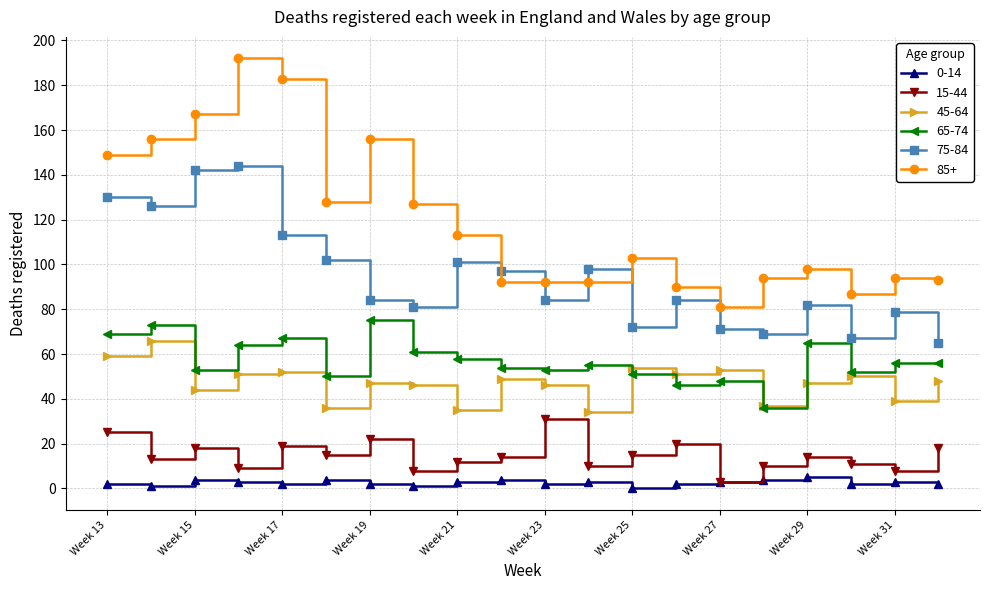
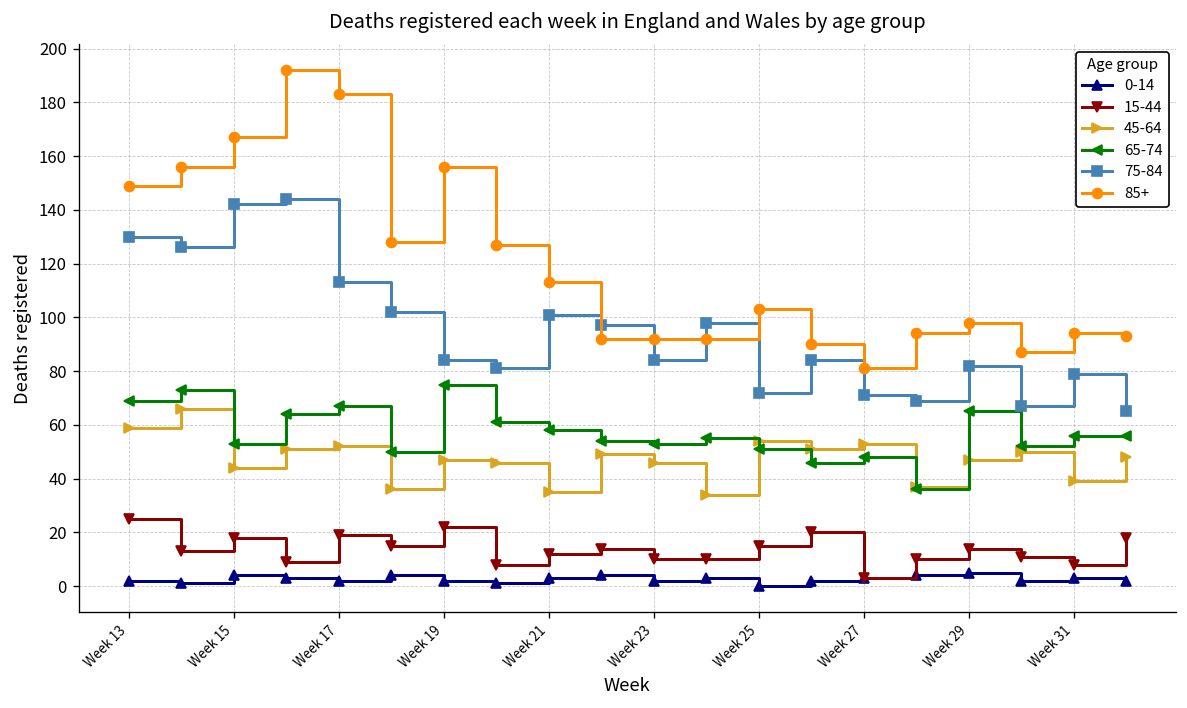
15-44, Week 23: 31 -> 10
